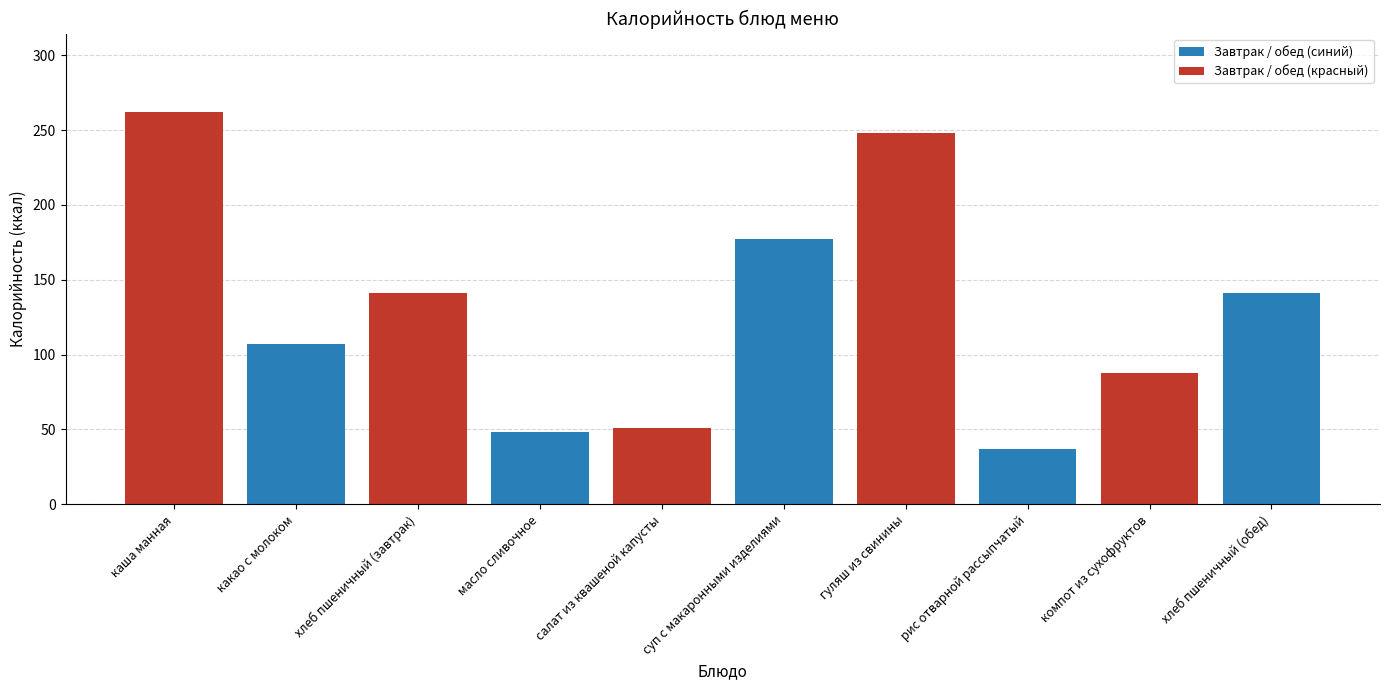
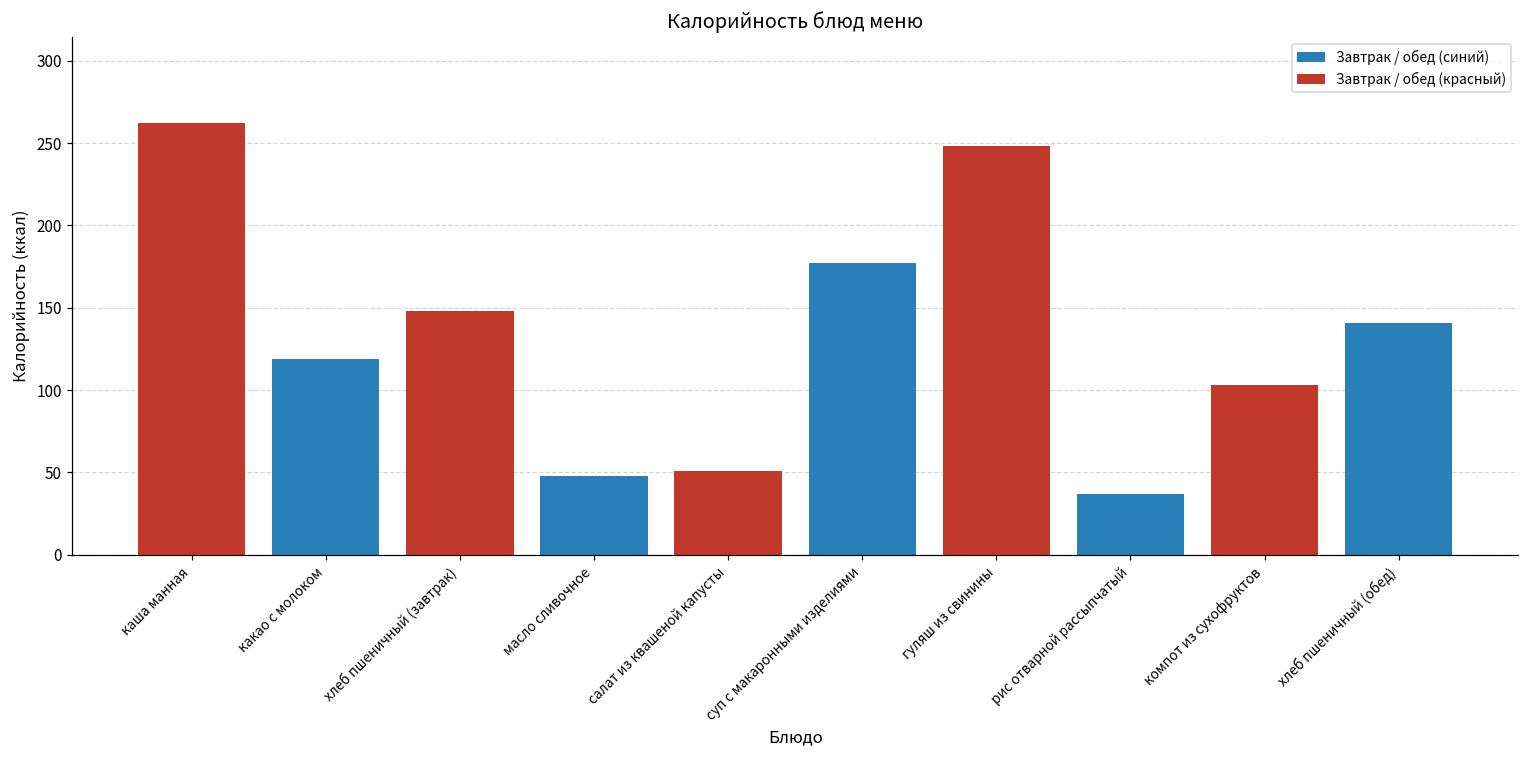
Завтрак / обед (синий), какао с молоком: 107 -> 119
Завтрак / обед (красный), хлеб пшеничный (завтрак): 141 -> 148
Завтрак / обед (красный), компот из сухофруктов: 88 -> 103
